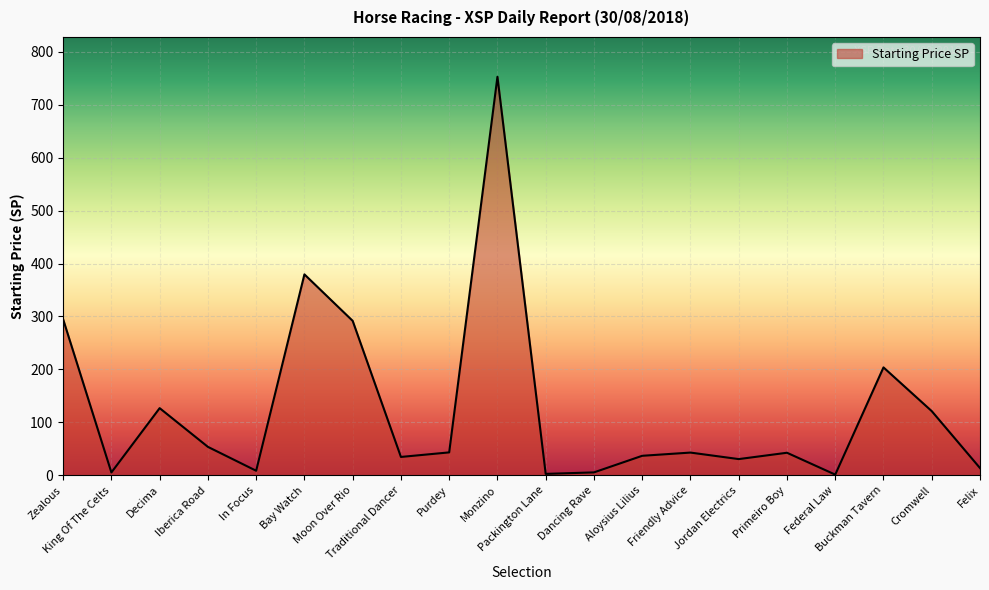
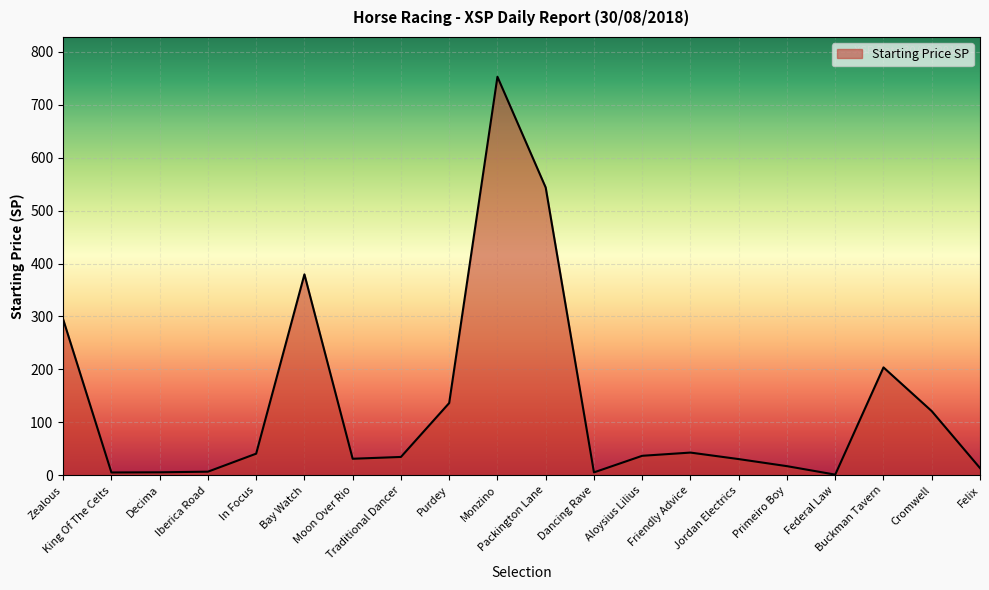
Decima: 130 -> 10
Iberica Road: 50 -> 10
In Focus: 10 -> 40
Moon Over Rio: 290 -> 30
Purdey: 40 -> 140
Packington Lane: 0 -> 540
Primeiro Boy: 40 -> 20
